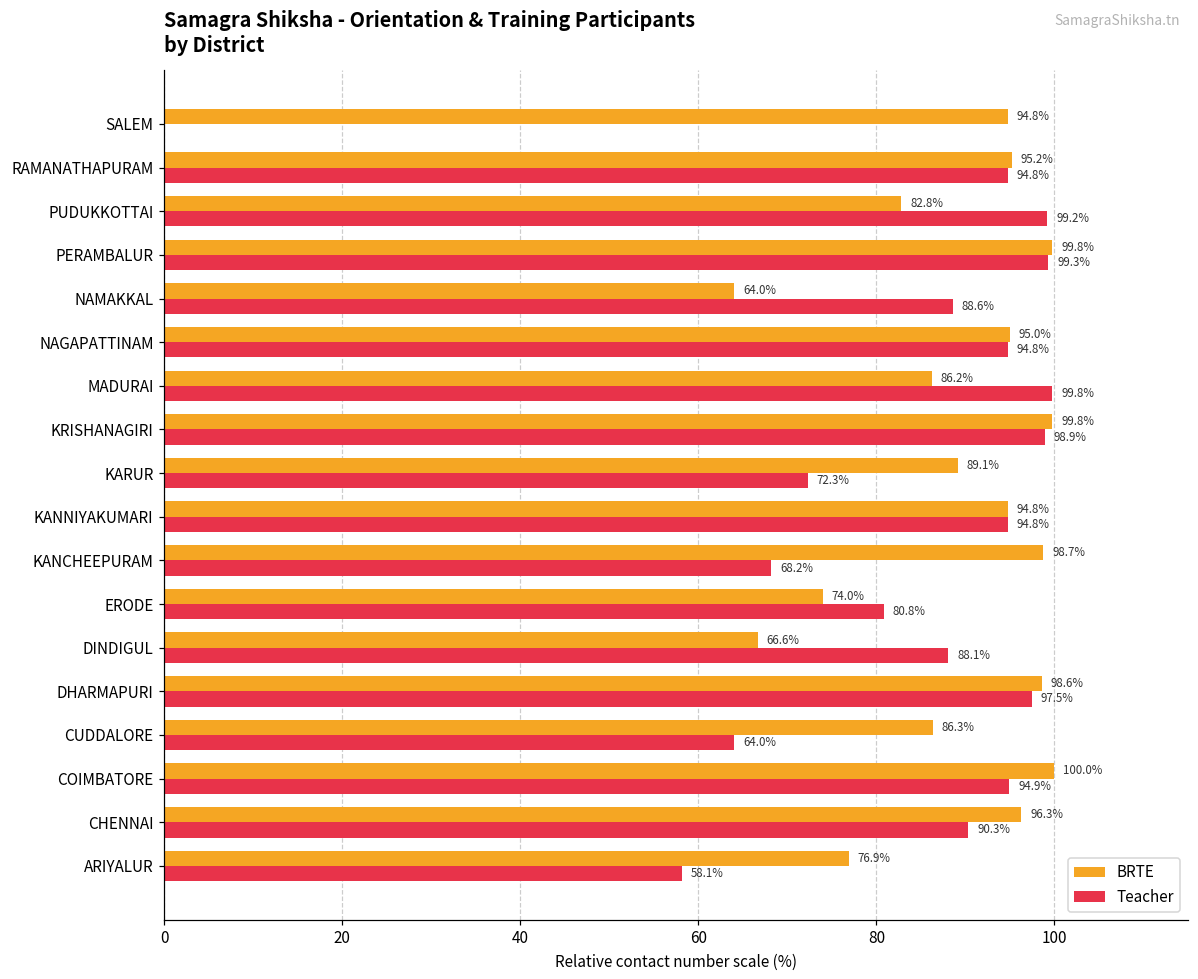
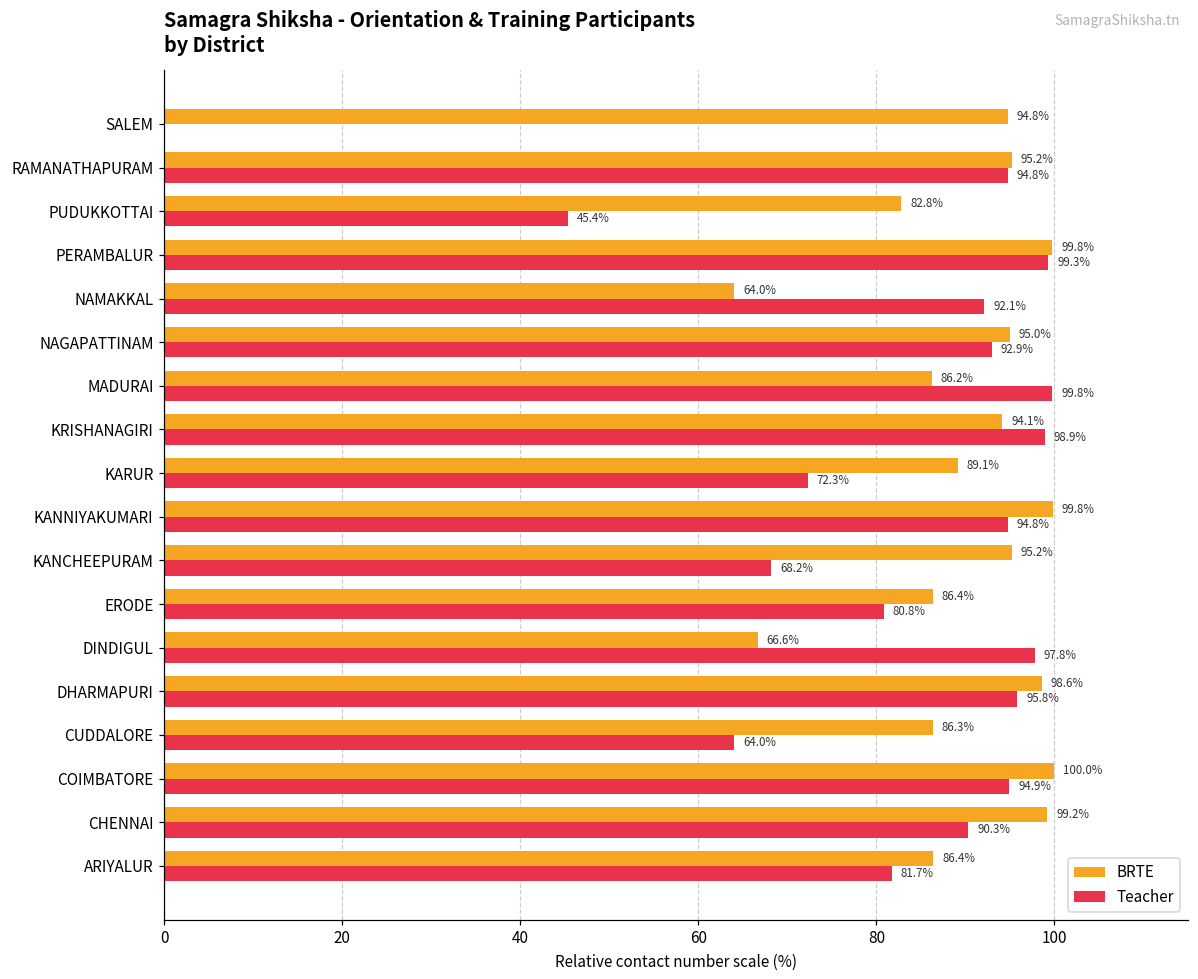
Teacher, PUDUKKOTTAI: 99.2% -> 45.4%
Teacher, NAMAKKAL: 88.6% -> 92.1%
Teacher, NAGAPATTINAM: 94.8% -> 92.9%
BRTE, KRISHANAGIRI: 99.8% -> 94.1%
BRTE, KANNIYAKUMARI: 94.8% -> 99.8%
BRTE, KANCHEEPURAM: 98.7% -> 95.2%
BRTE, ERODE: 74.0% -> 86.4%
Teacher, DINDIGUL: 88.1% -> 97.8%
Teacher, DHARMAPURI: 97.5% -> 95.8%
BRTE, CHENNAI: 96.3% -> 99.2%
BRTE, ARIYALUR: 76.9% -> 86.4%
Teacher, ARIYALUR: 58.1% -> 81.7%
